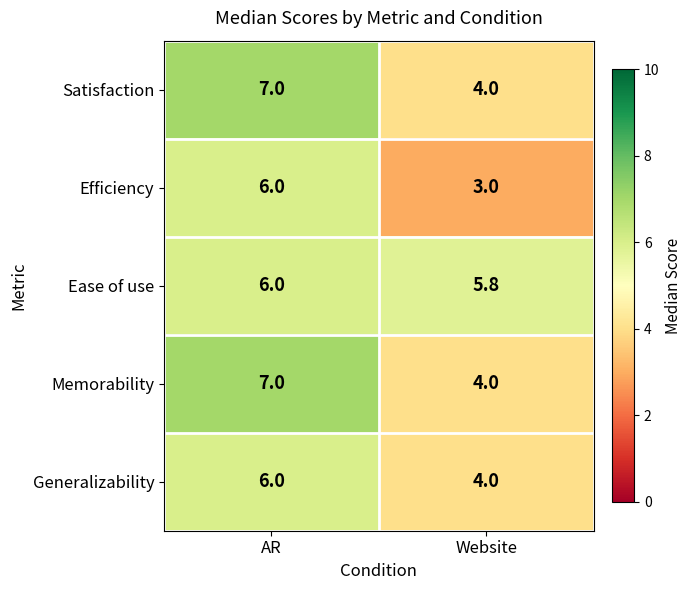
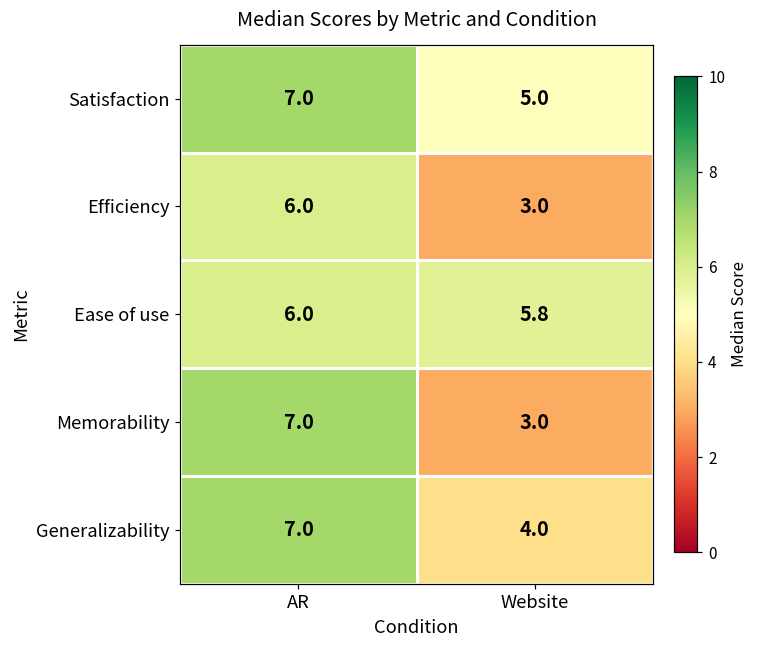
Satisfaction, Website: 4.0 -> 5.0
Memorability, Website: 4.0 -> 3.0
Generalizability, AR: 6.0 -> 7.0
